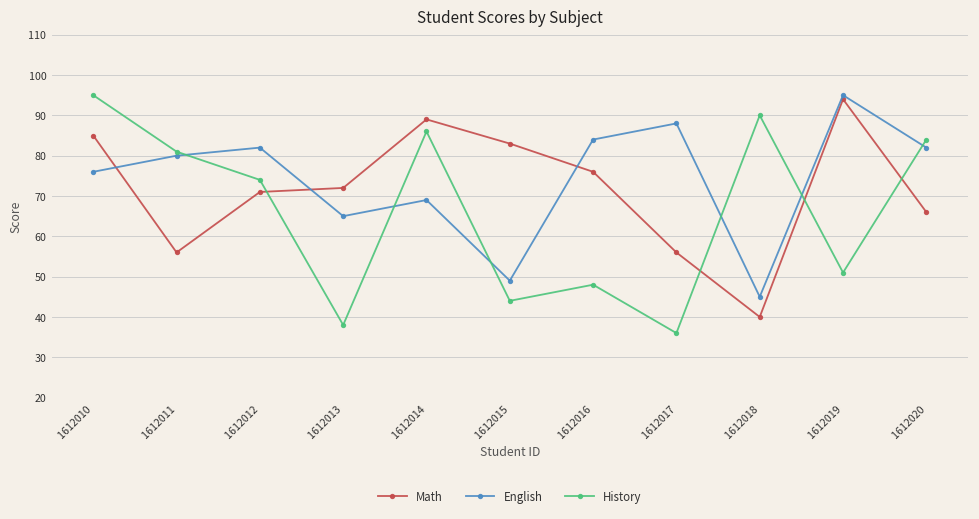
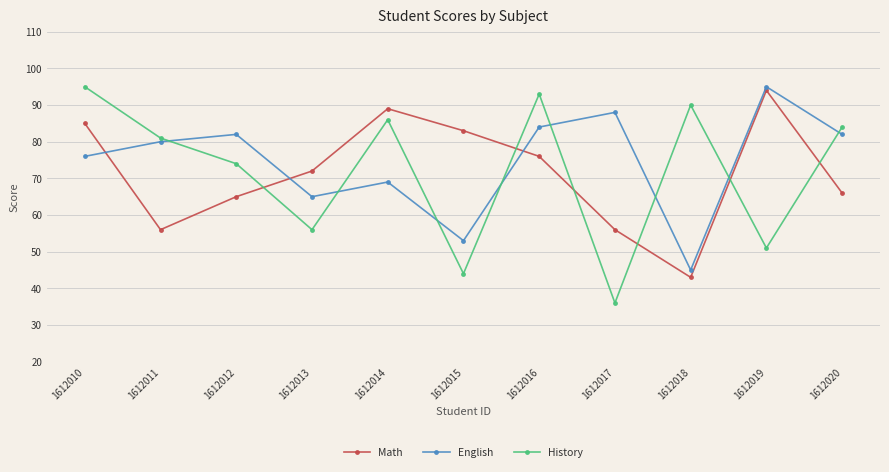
Math, 1612012: 71 -> 65
History, 1612013: 38 -> 56
English, 1612015: 49 -> 53
History, 1612016: 48 -> 93
Math, 1612018: 40 -> 43
